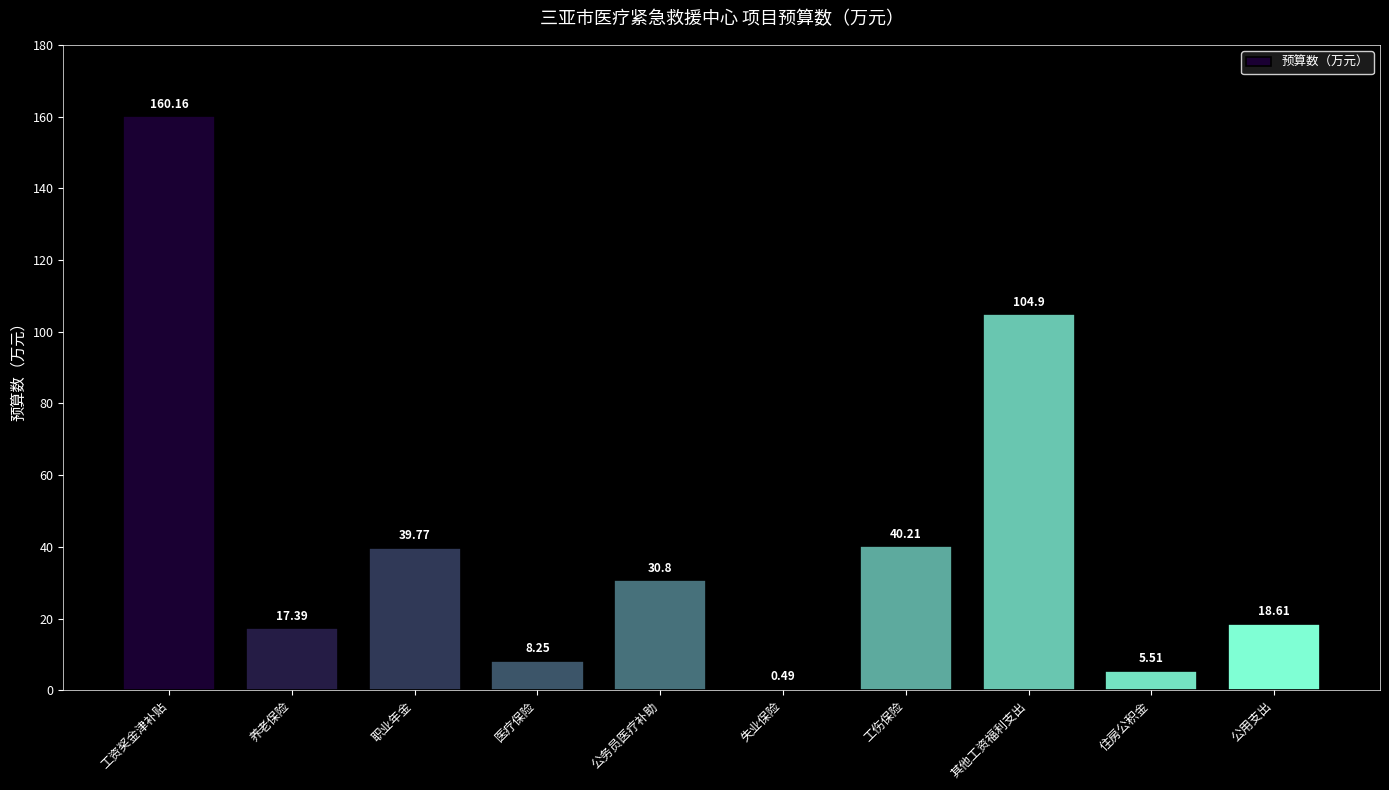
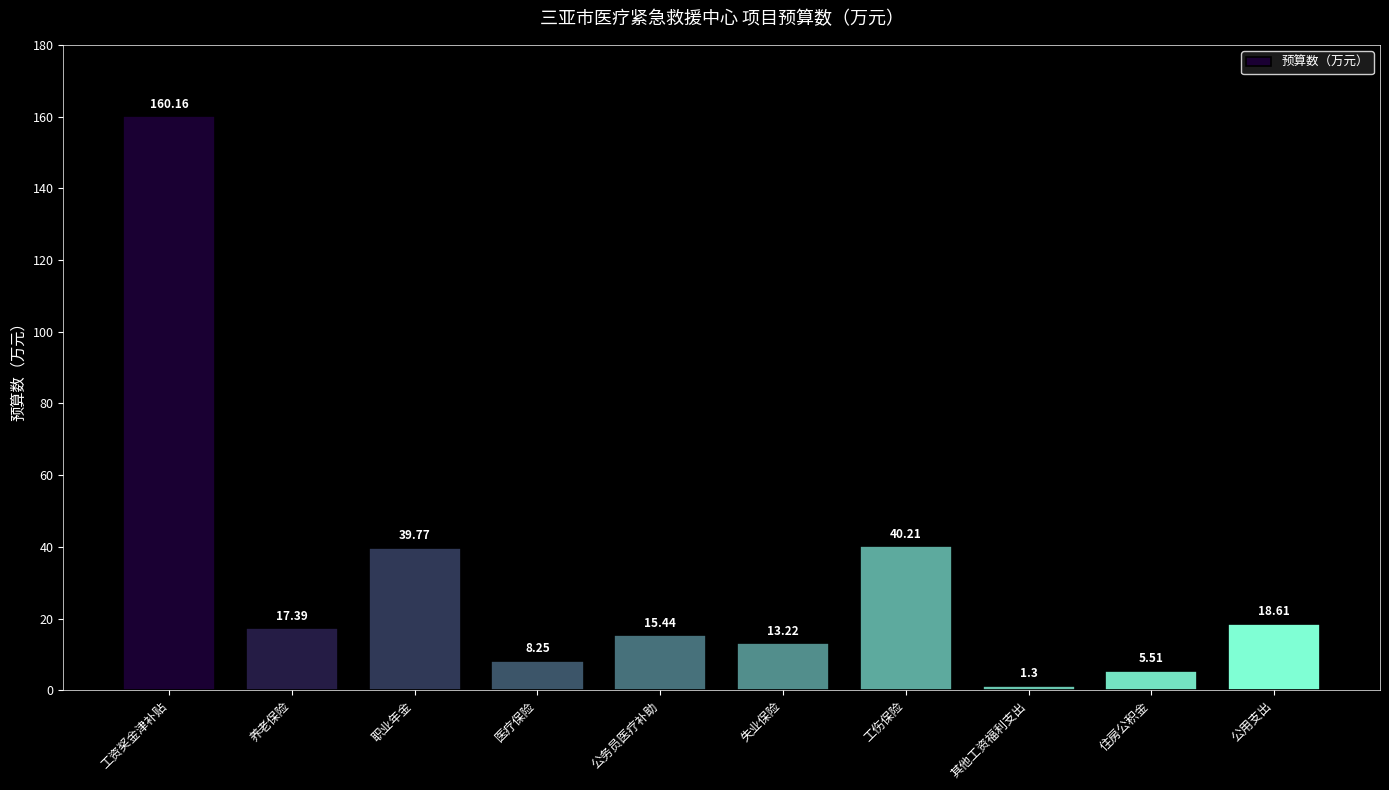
公务员医疗补助: 30.8 -> 15.44
失业保险: 0.49 -> 13.22
其他工资福利支出: 104.9 -> 1.3
